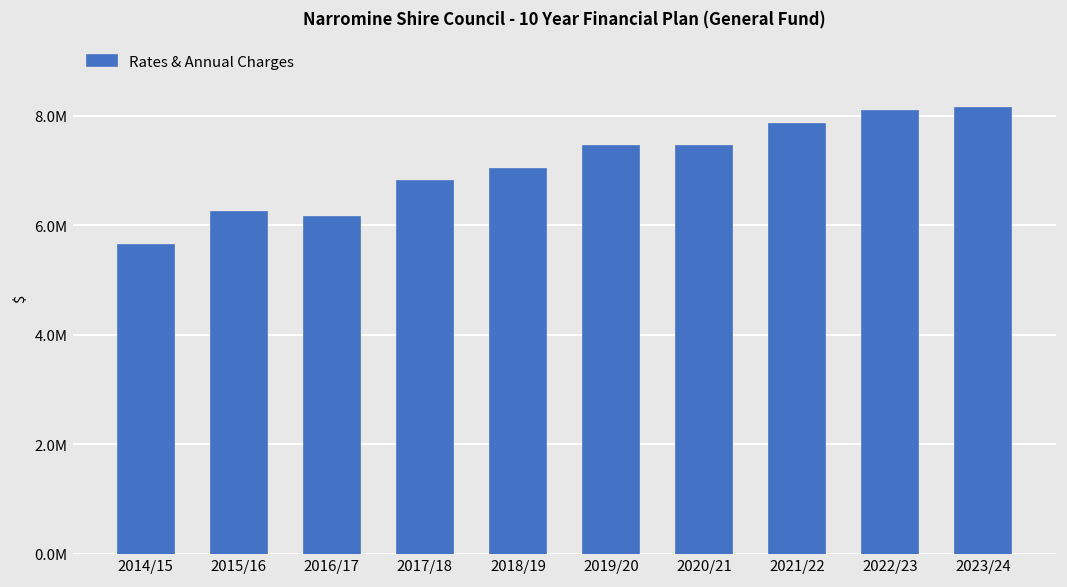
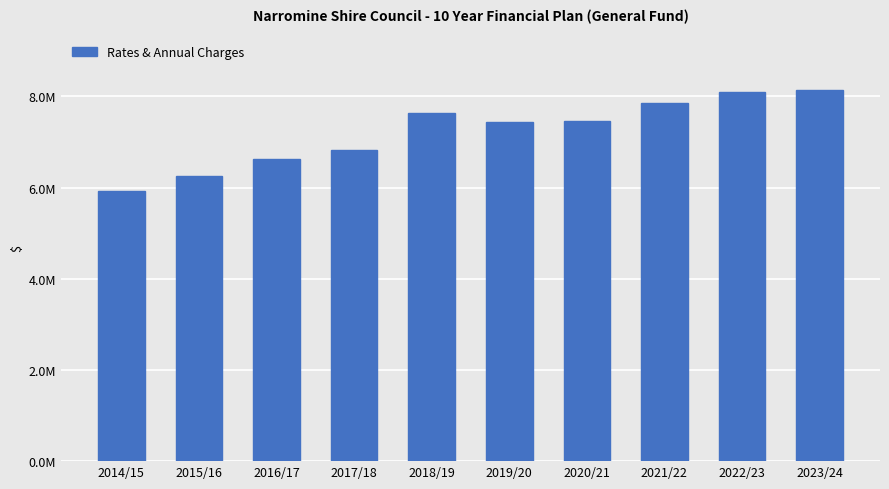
2014/15: 5600000 -> 5900000
2016/17: 6200000 -> 6600000
2018/19: 7000000 -> 7600000
